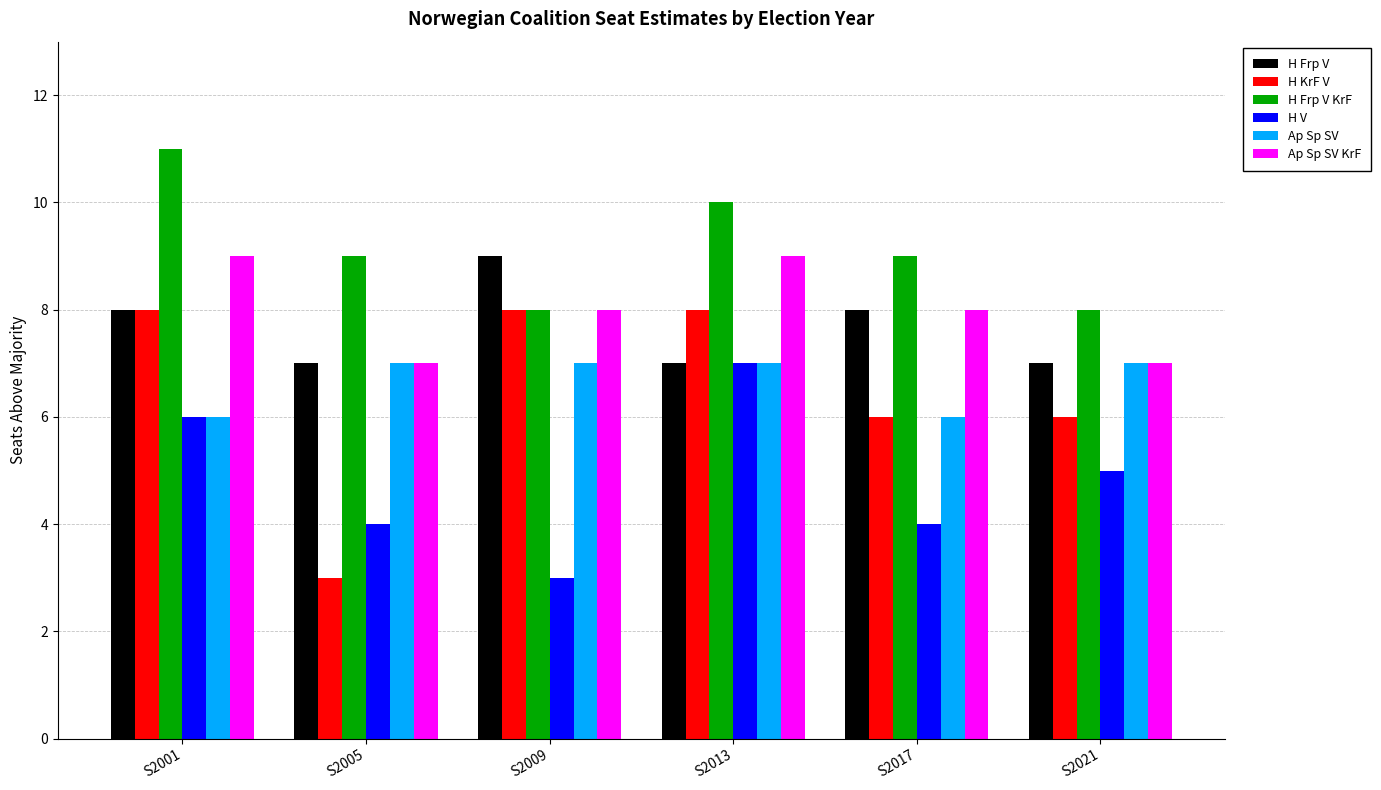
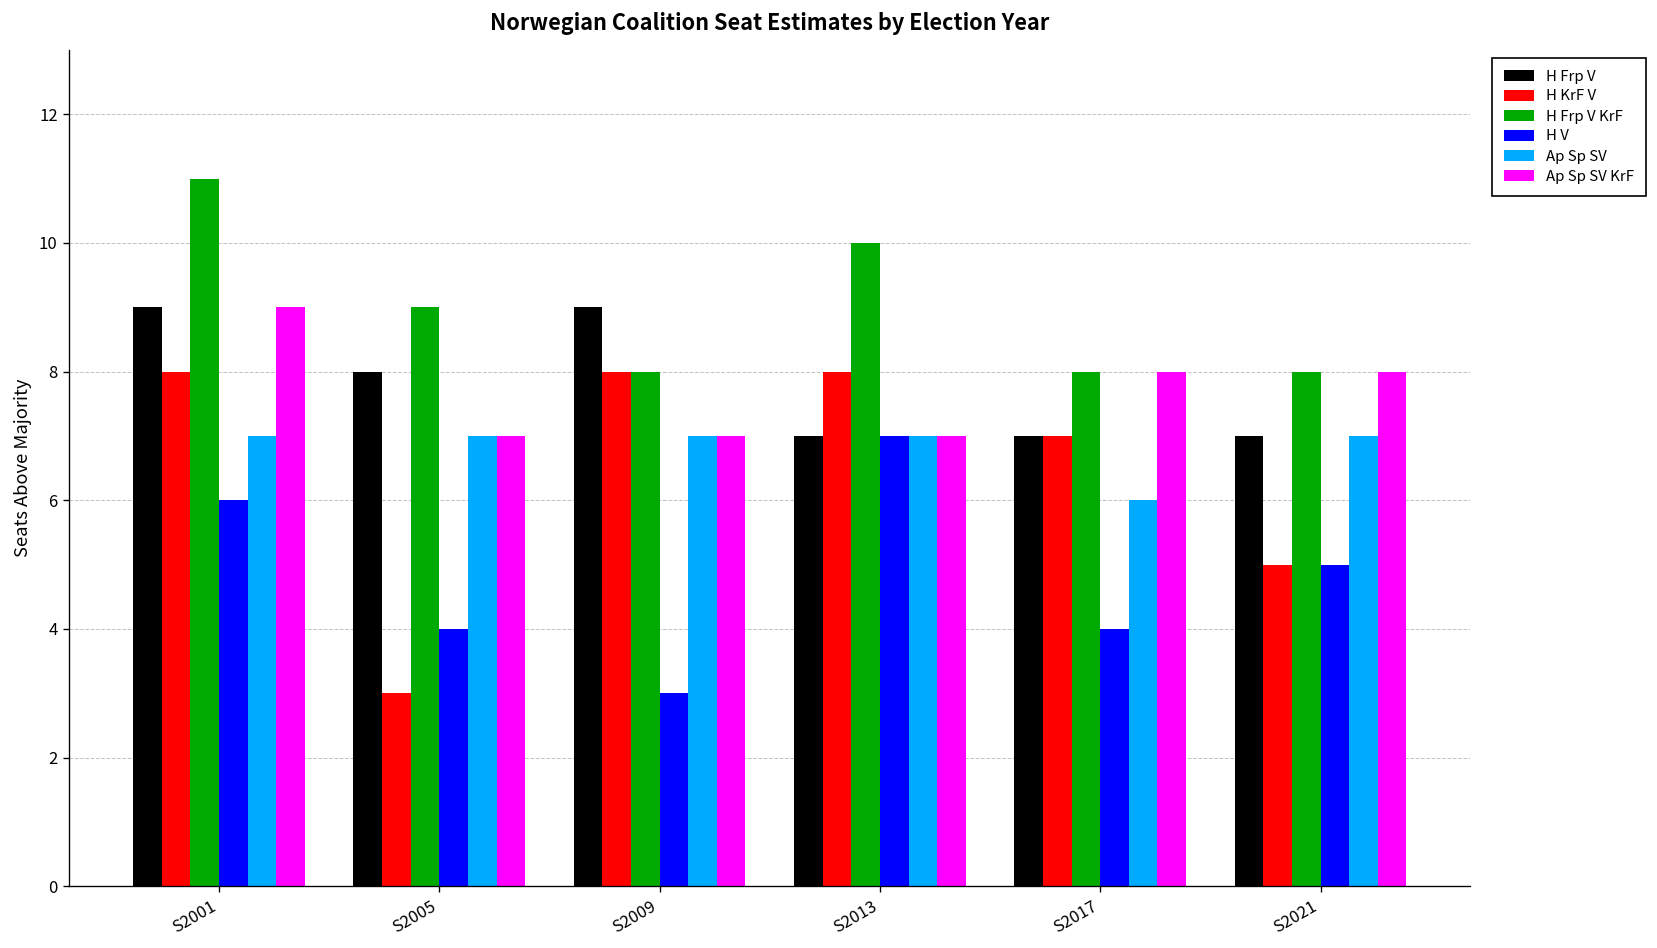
H Frp V, S2001: 8 -> 9
Ap Sp SV, S2001: 6 -> 7
H Frp V, S2005: 7 -> 8
Ap Sp SV KrF, S2009: 8 -> 7
Ap Sp SV KrF, S2013: 9 -> 7
H Frp V, S2017: 8 -> 7
H KrF V, S2017: 6 -> 7
H Frp V KrF, S2017: 9 -> 8
H KrF V, S2021: 6 -> 5
Ap Sp SV KrF, S2021: 7 -> 8
